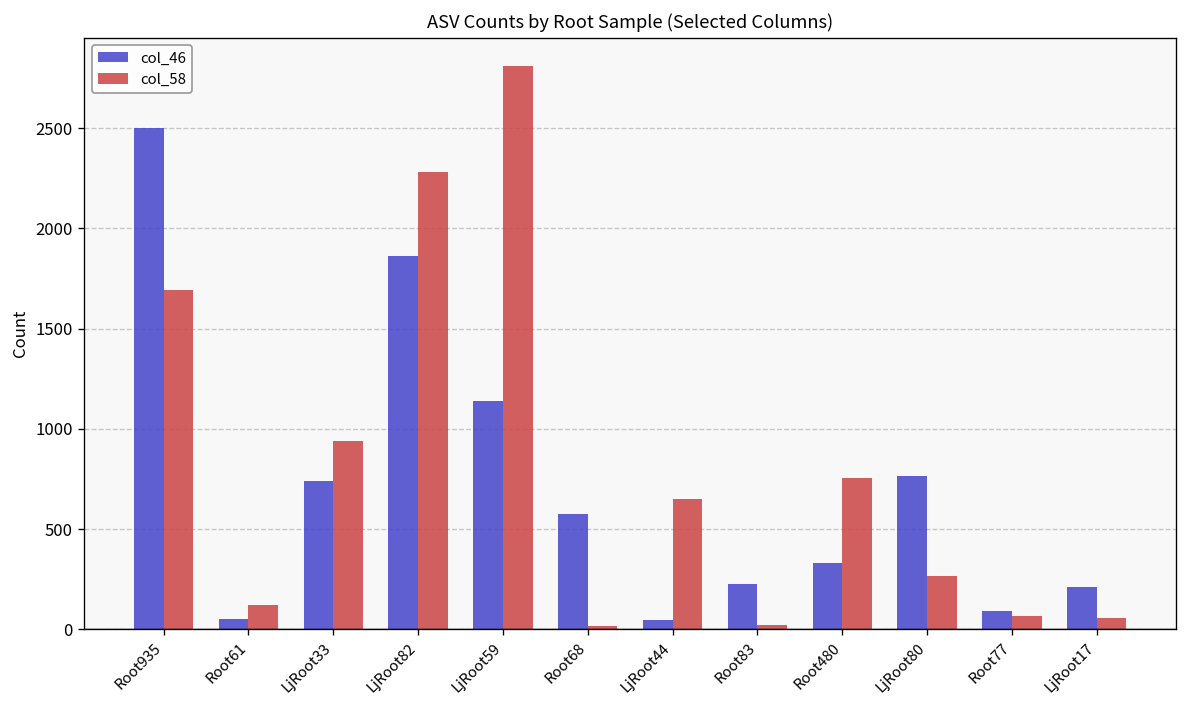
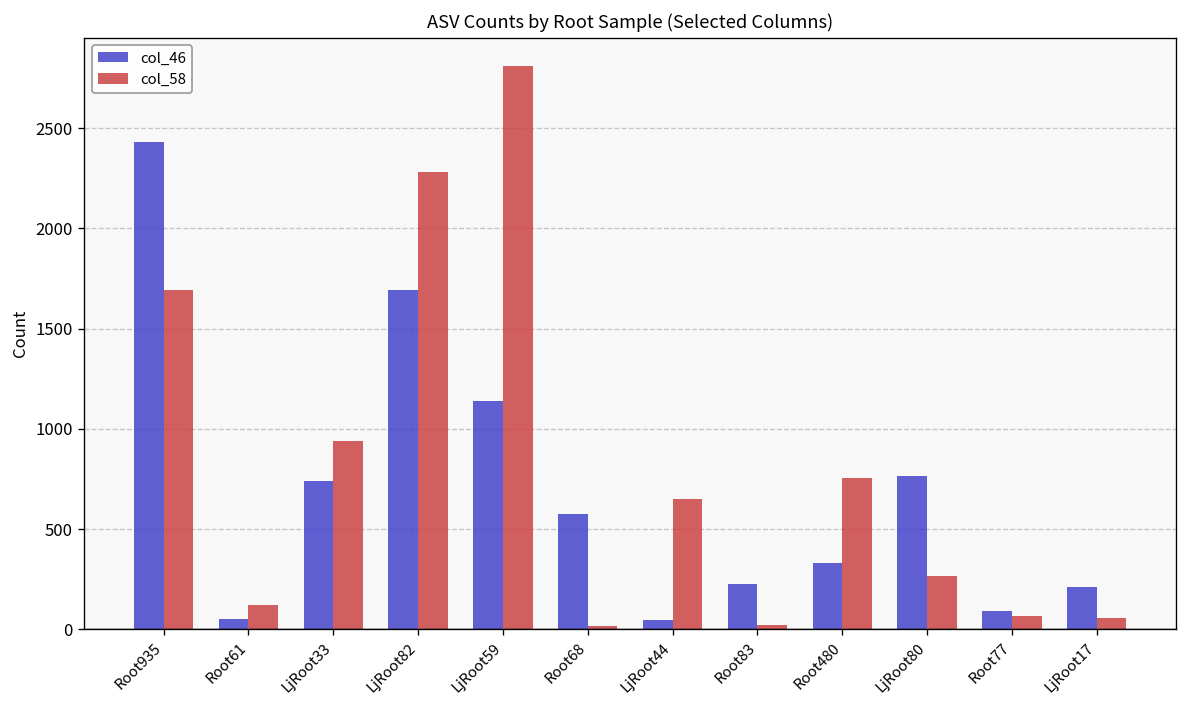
col_46, Root935: 2500 -> 2430
col_46, LjRoot82: 1860 -> 1700
